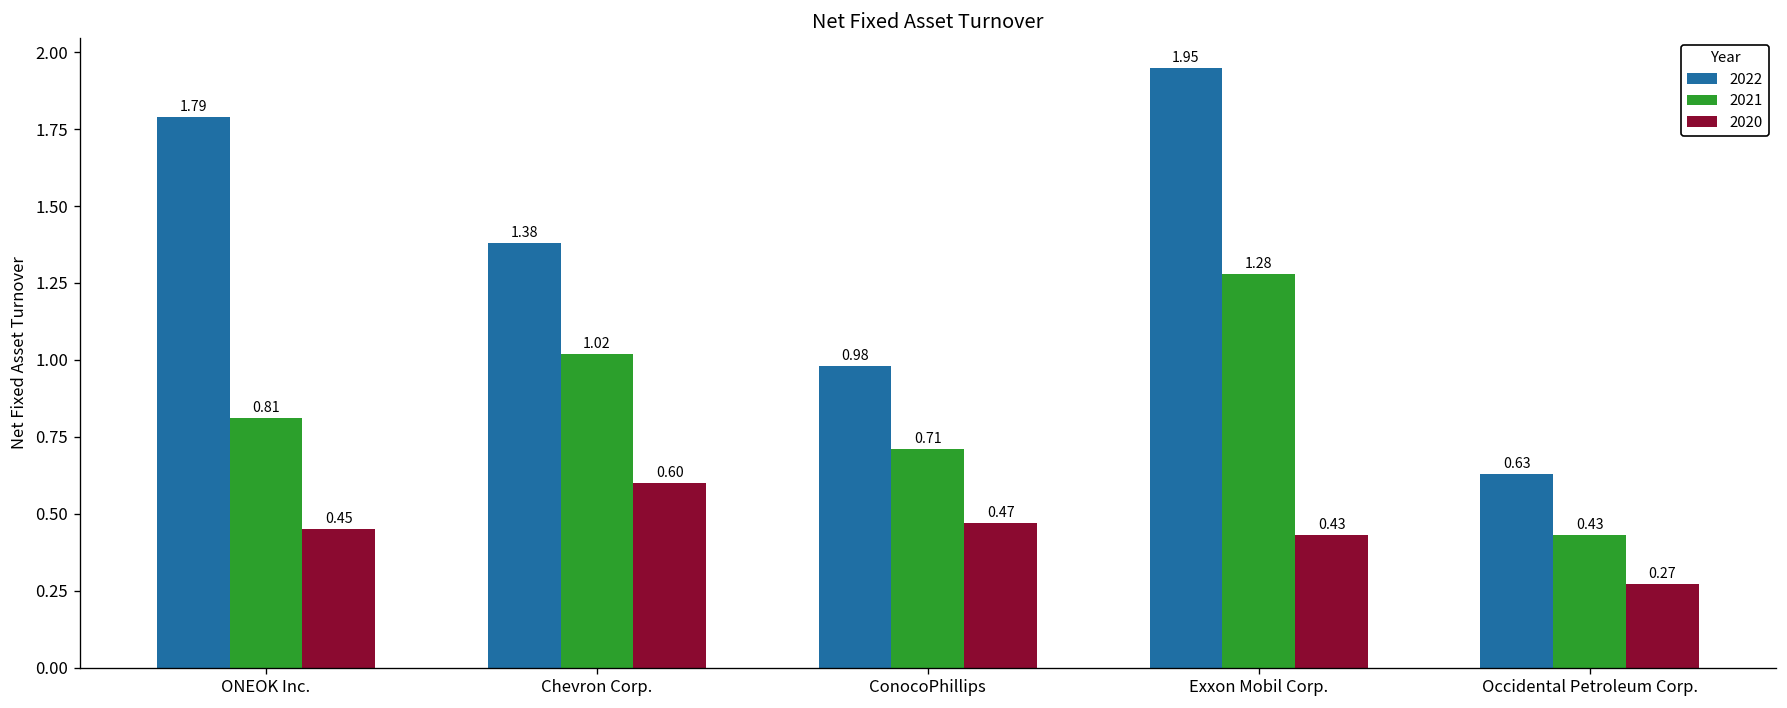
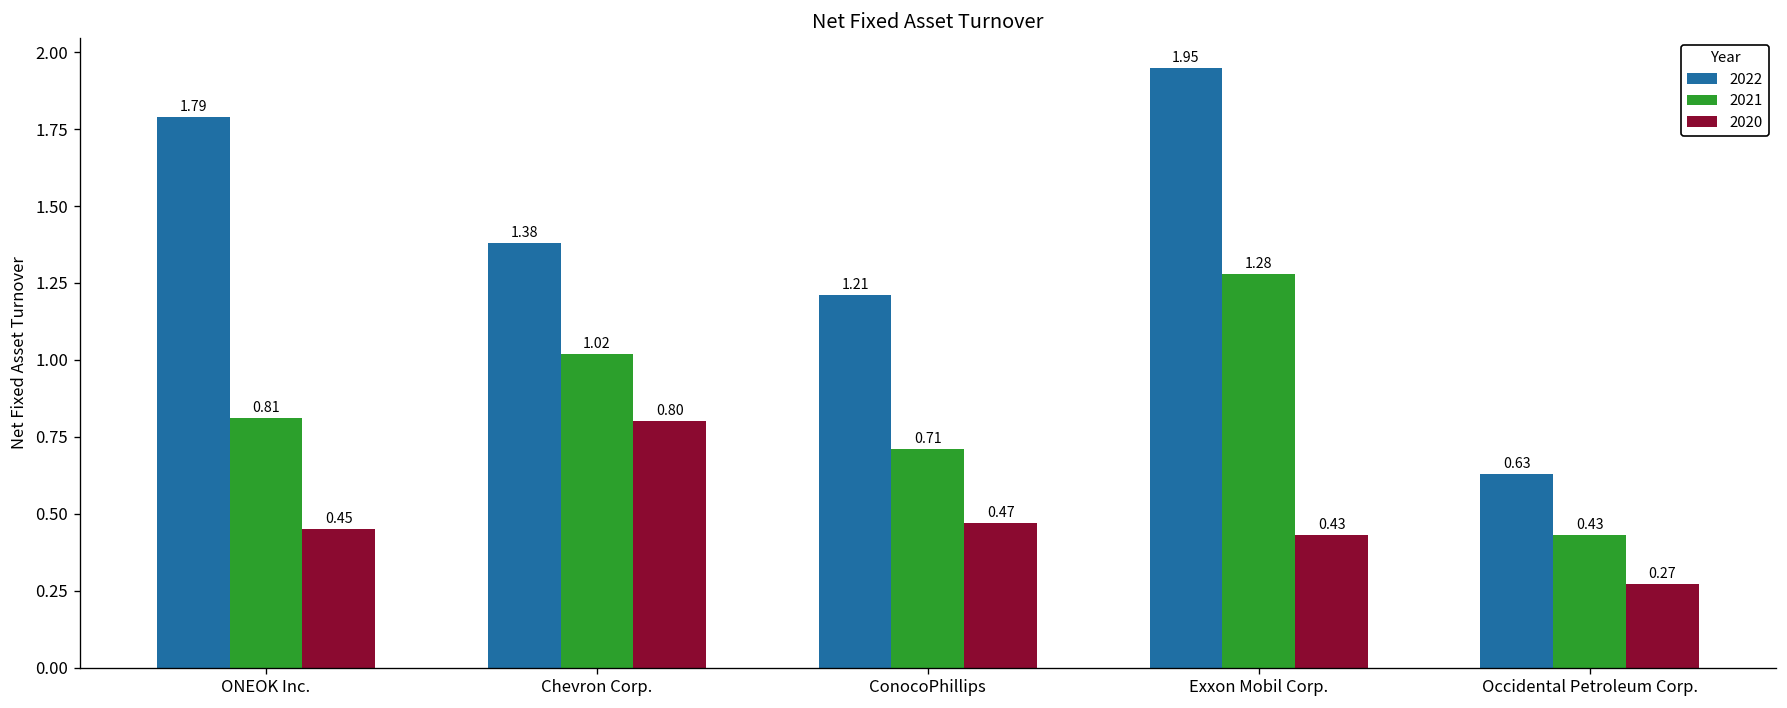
2020, Chevron Corp.: 0.60 -> 0.80
2022, ConocoPhillips: 0.98 -> 1.21
